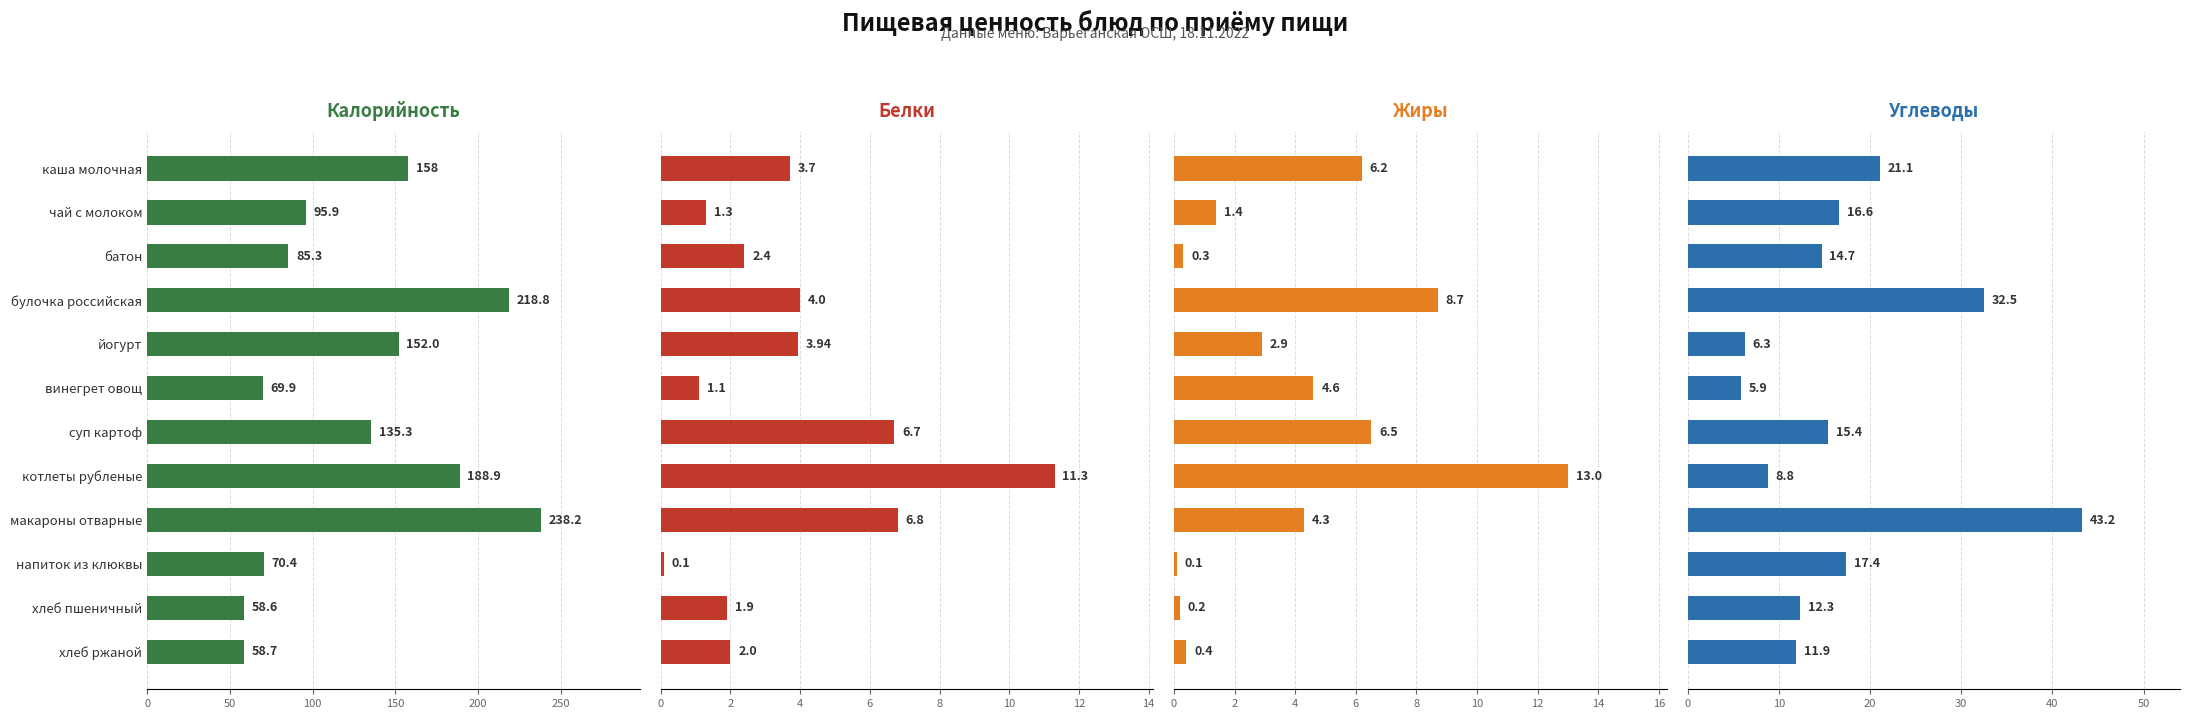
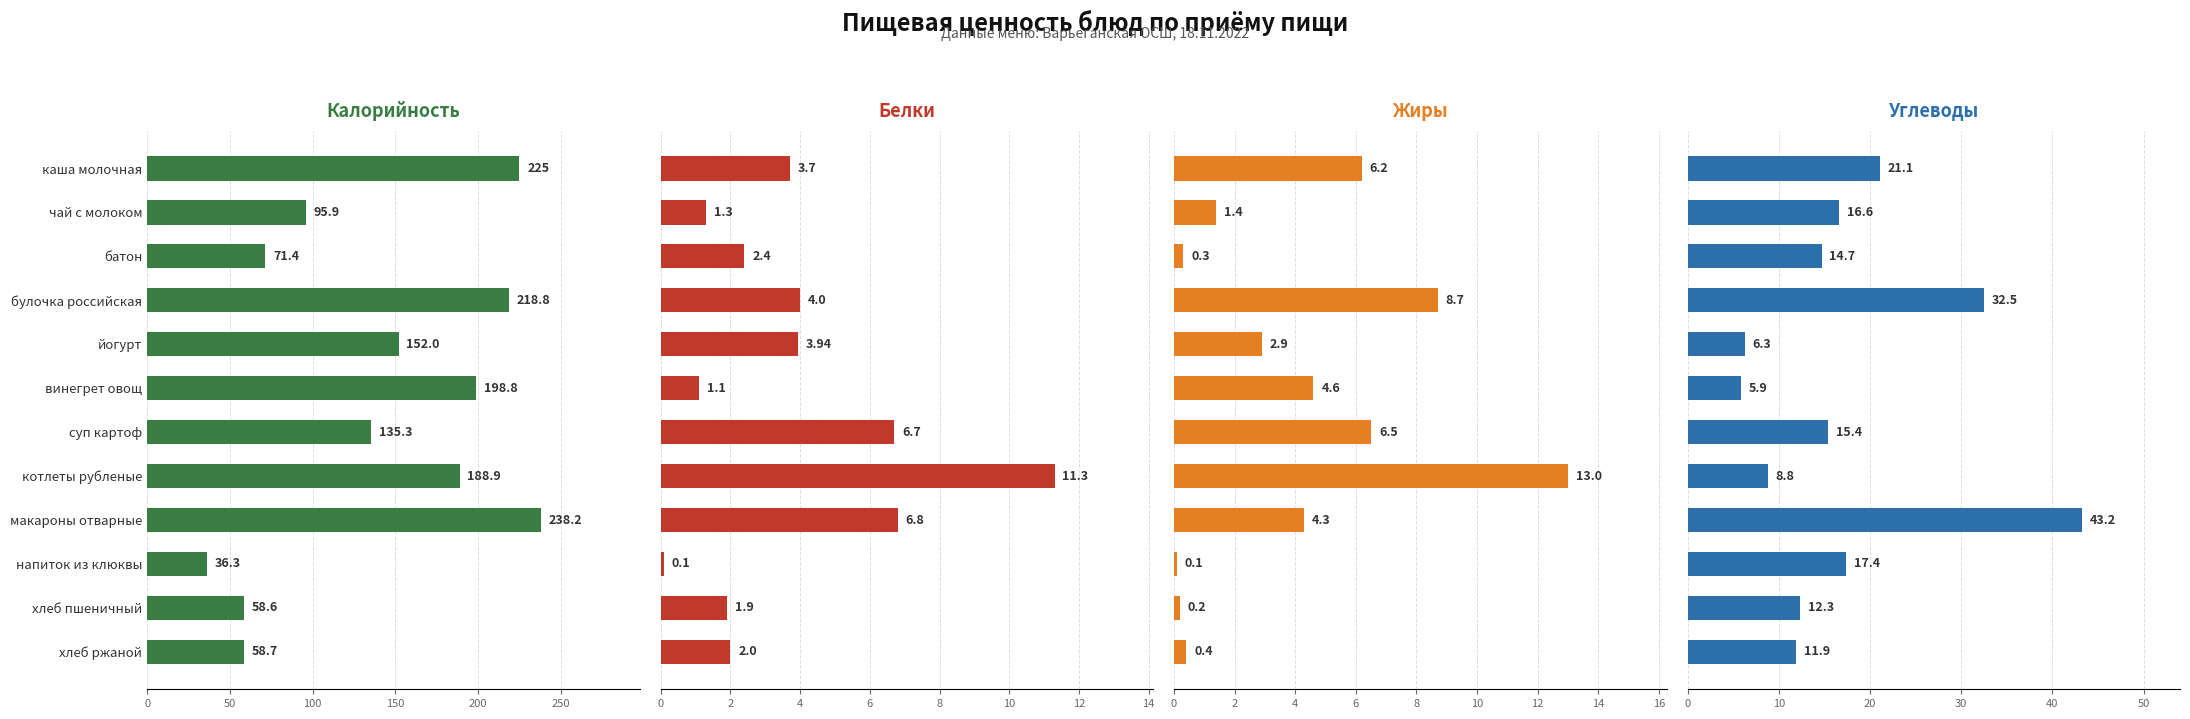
Калорийность, каша молочная: 158 -> 225
Калорийность, батон: 85.3 -> 71.4
Калорийность, винегрет овощ: 69.9 -> 198.8
Калорийность, напиток из клюквы: 70.4 -> 36.3
